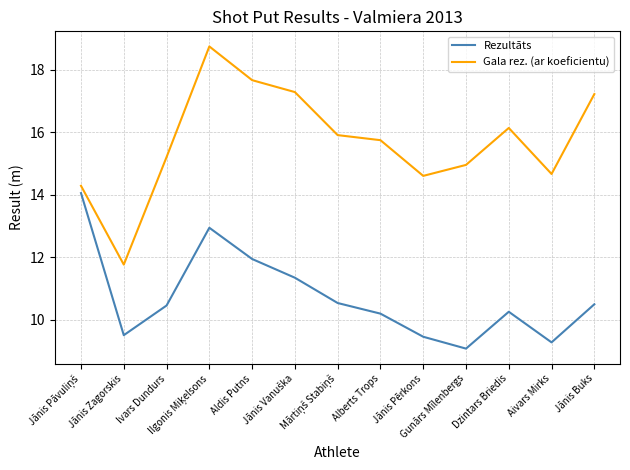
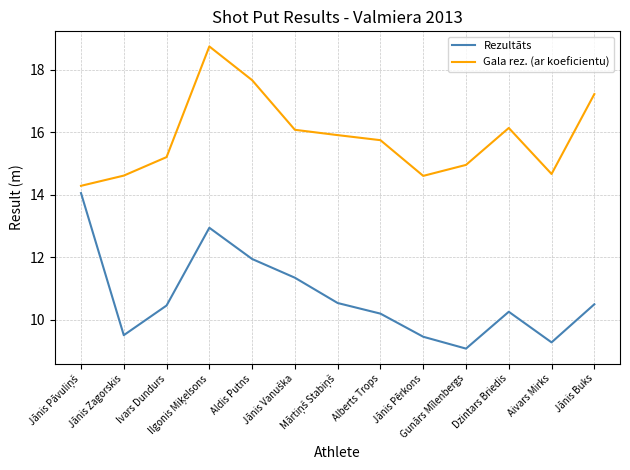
Gala rez. (ar koeficientu), Jānis Zagorskis: 11.8 -> 14.6
Gala rez. (ar koeficientu), Jānis Vanuška: 17.3 -> 16.1
